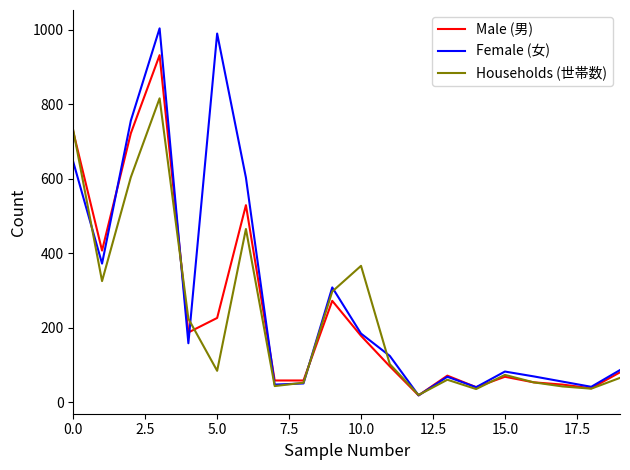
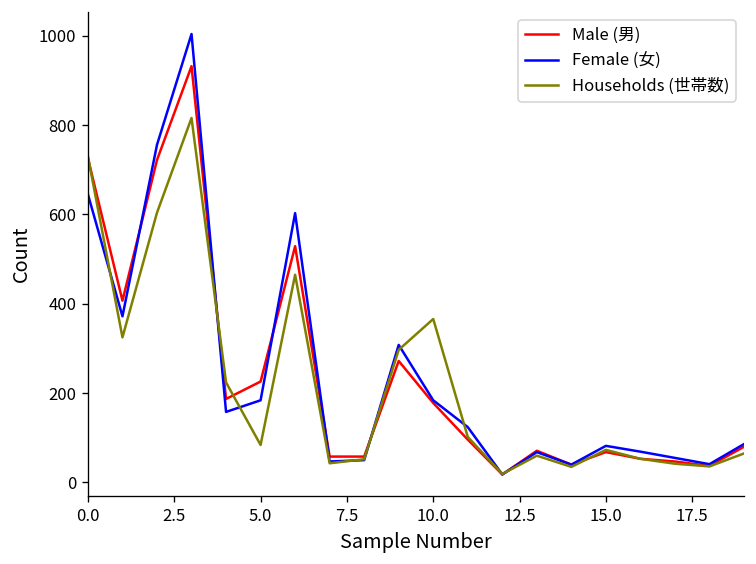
Female (女), 5.0: 990 -> 180
